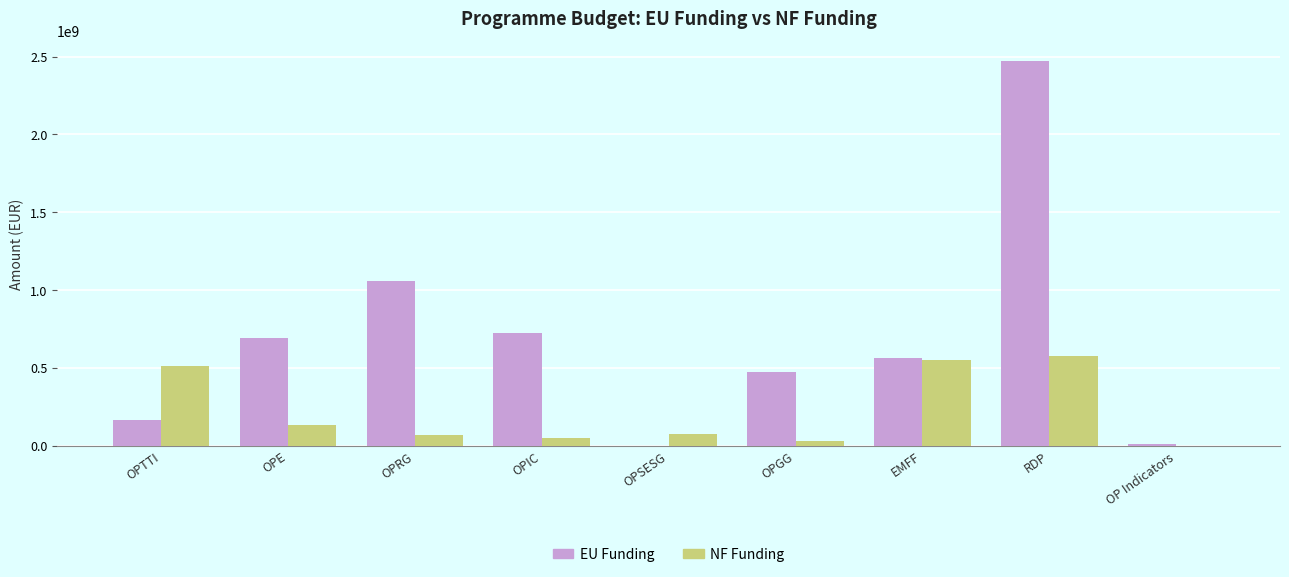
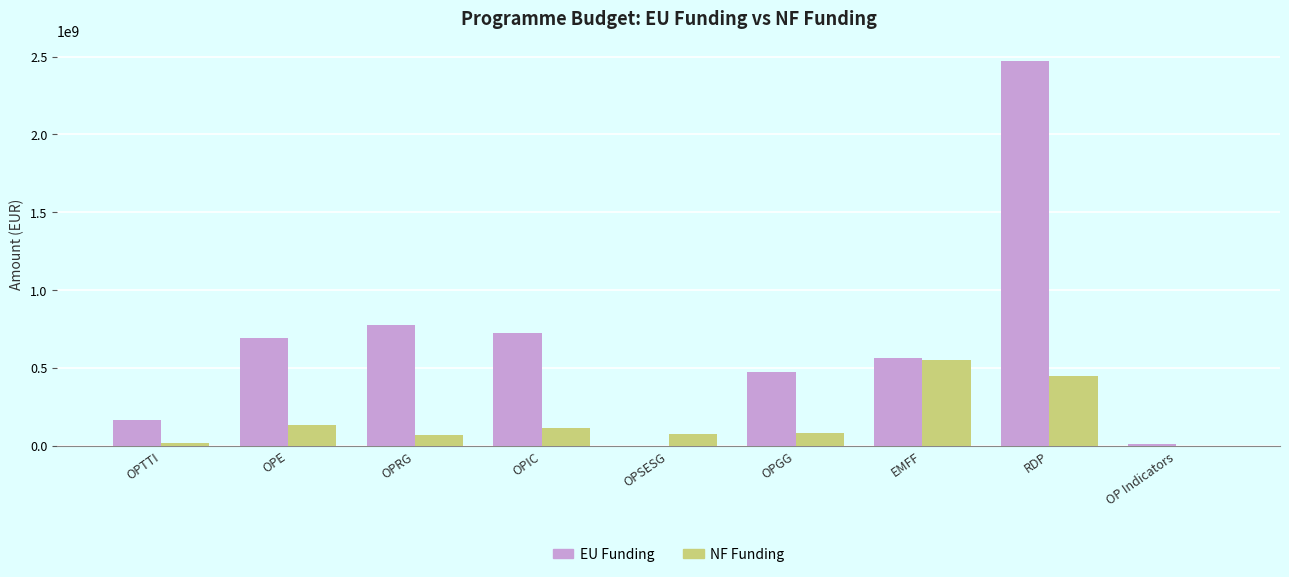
NF Funding, OPTTI: 510000000 -> 20000000
EU Funding, OPRG: 1060000000 -> 780000000
NF Funding, OPIC: 50000000 -> 110000000
NF Funding, OPGG: 30000000 -> 80000000
NF Funding, RDP: 580000000 -> 450000000
